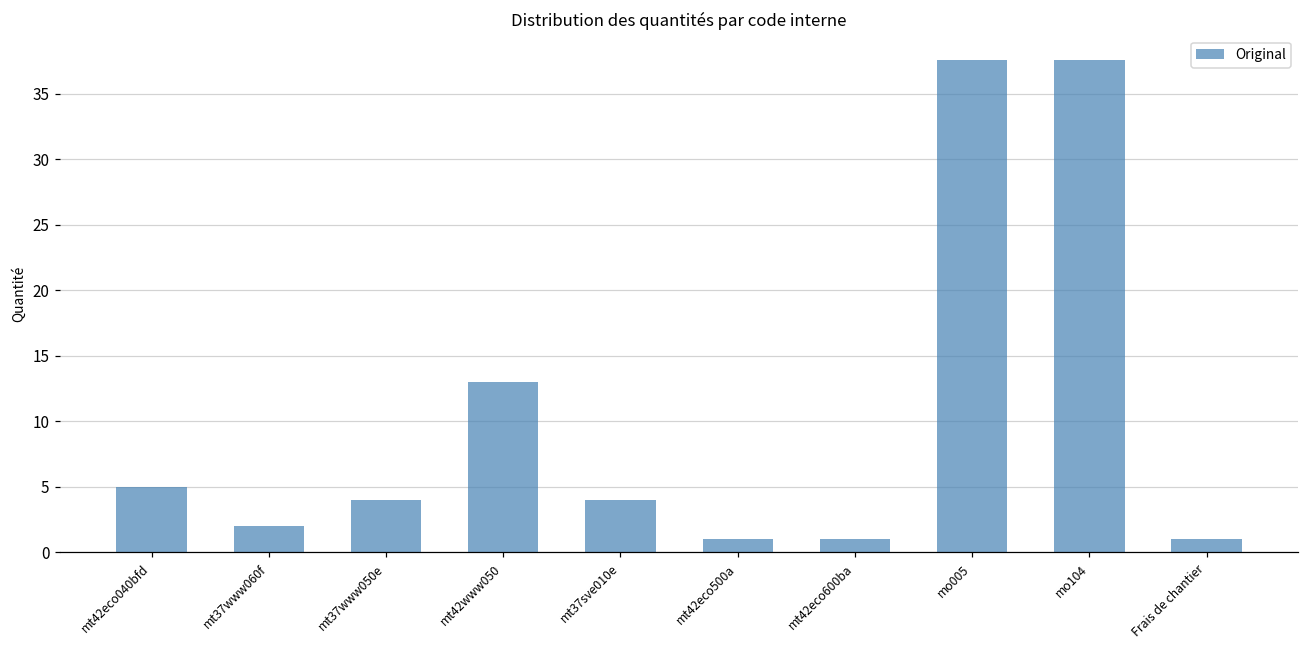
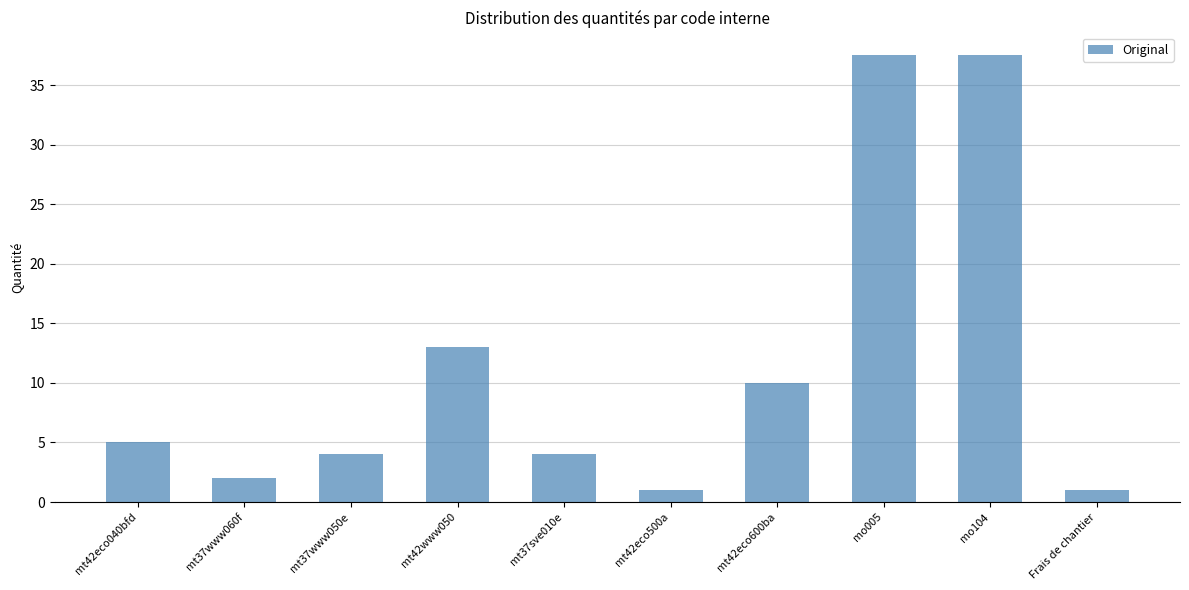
mt42eco600ba: 1 -> 10
